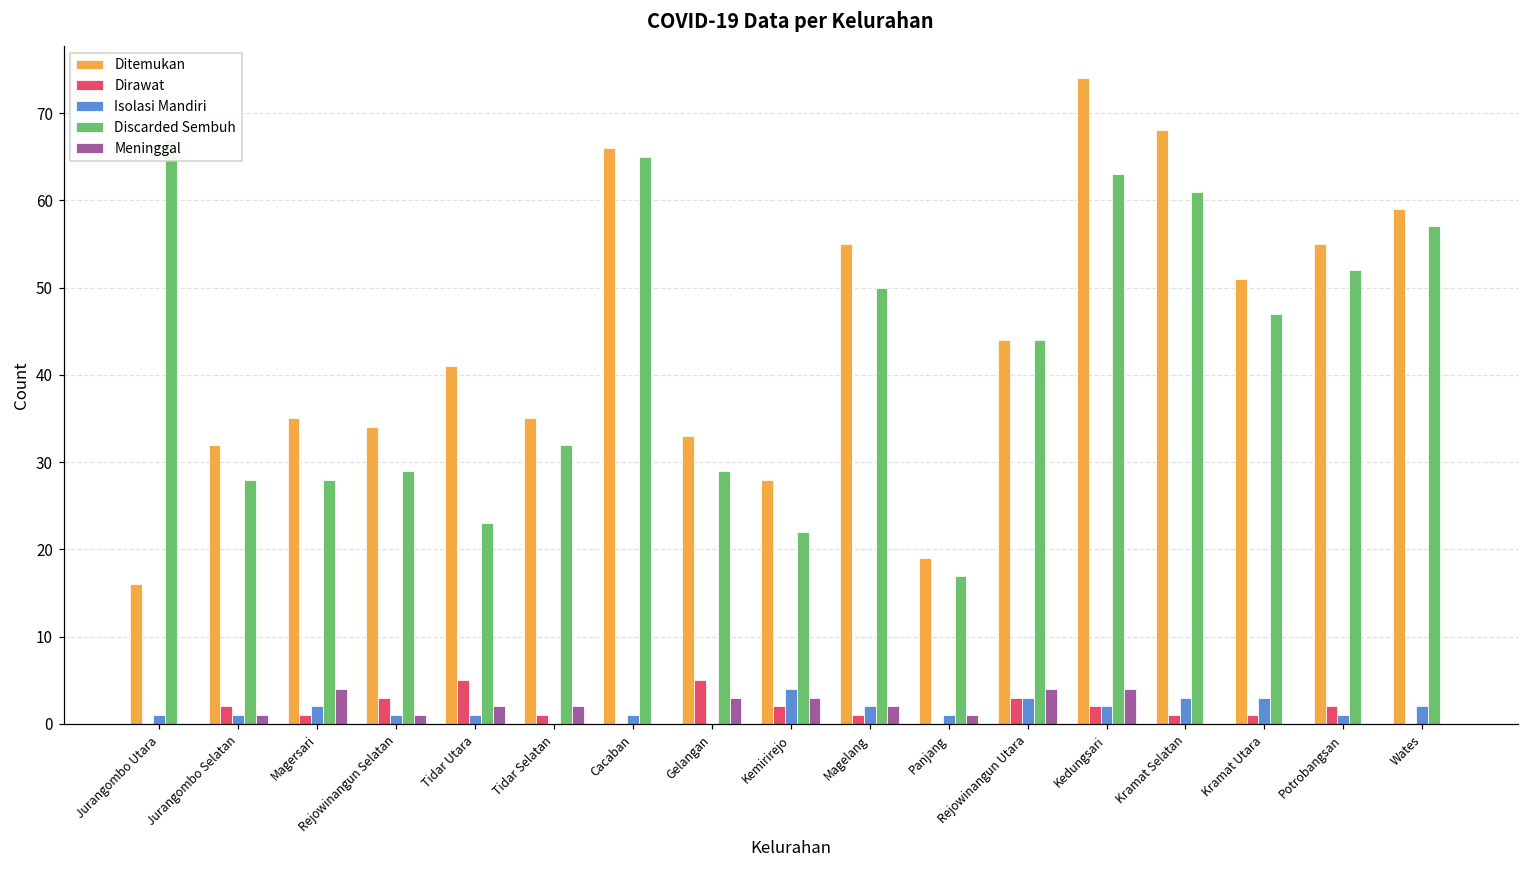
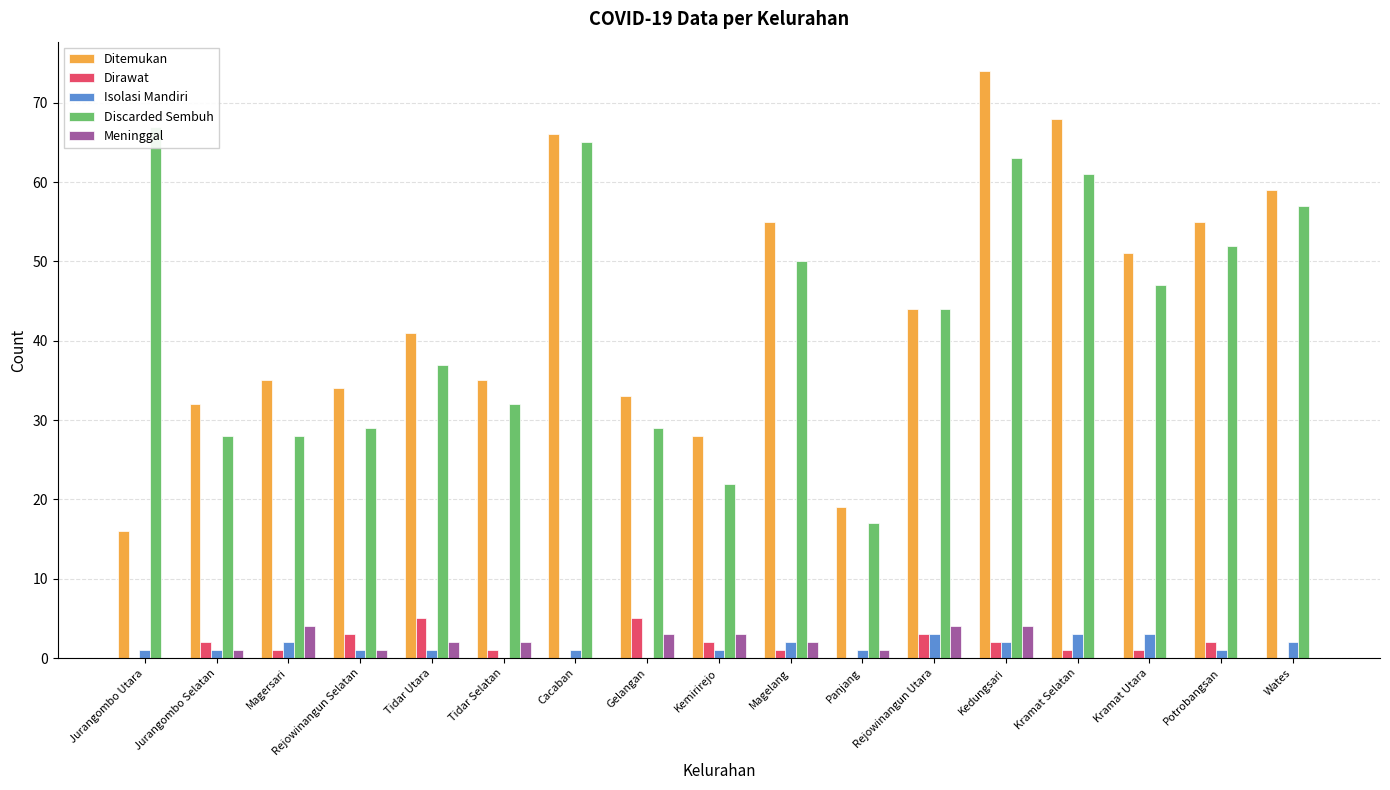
Discarded Sembuh, Tidar Utara: 23 -> 37
Isolasi Mandiri, Kemirirejo: 4 -> 1
